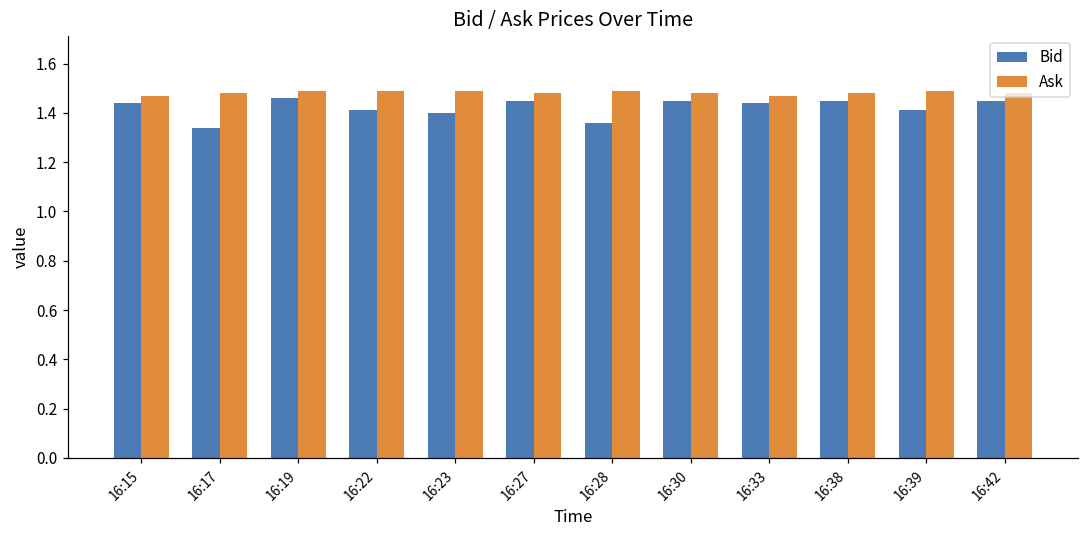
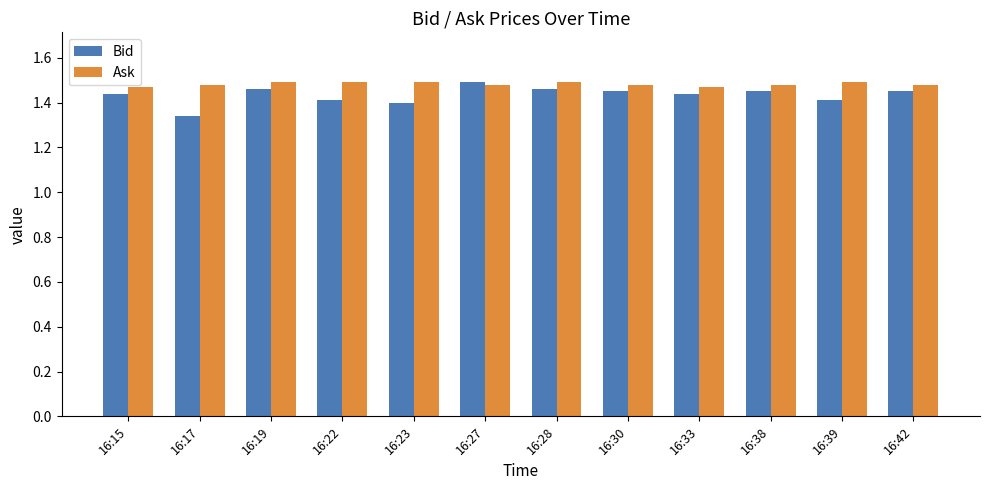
Bid, 16:27: 1.45 -> 1.49
Bid, 16:28: 1.36 -> 1.46
